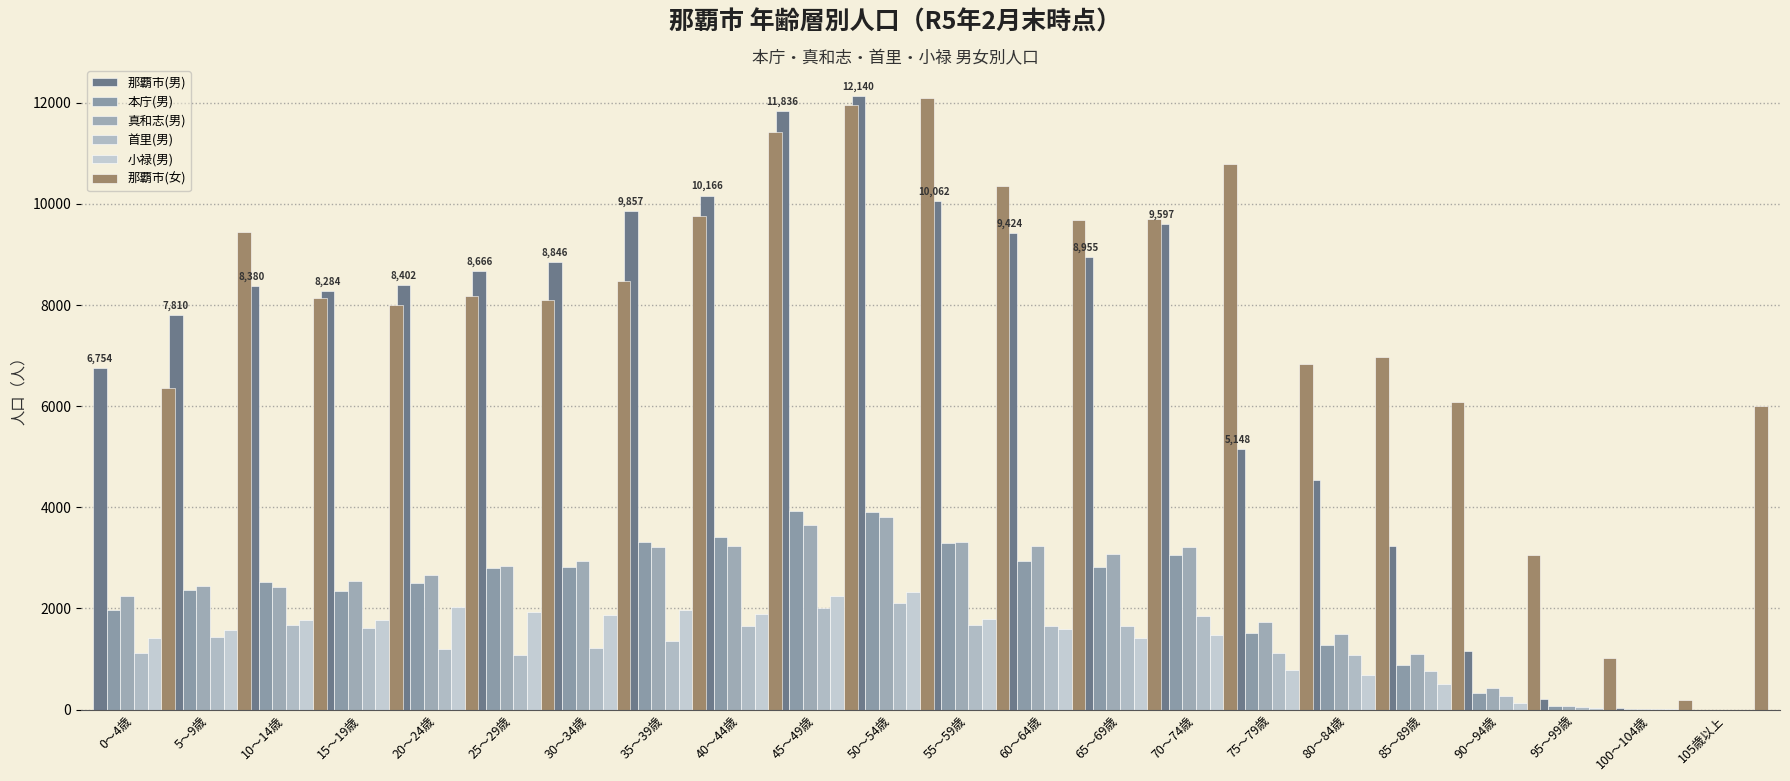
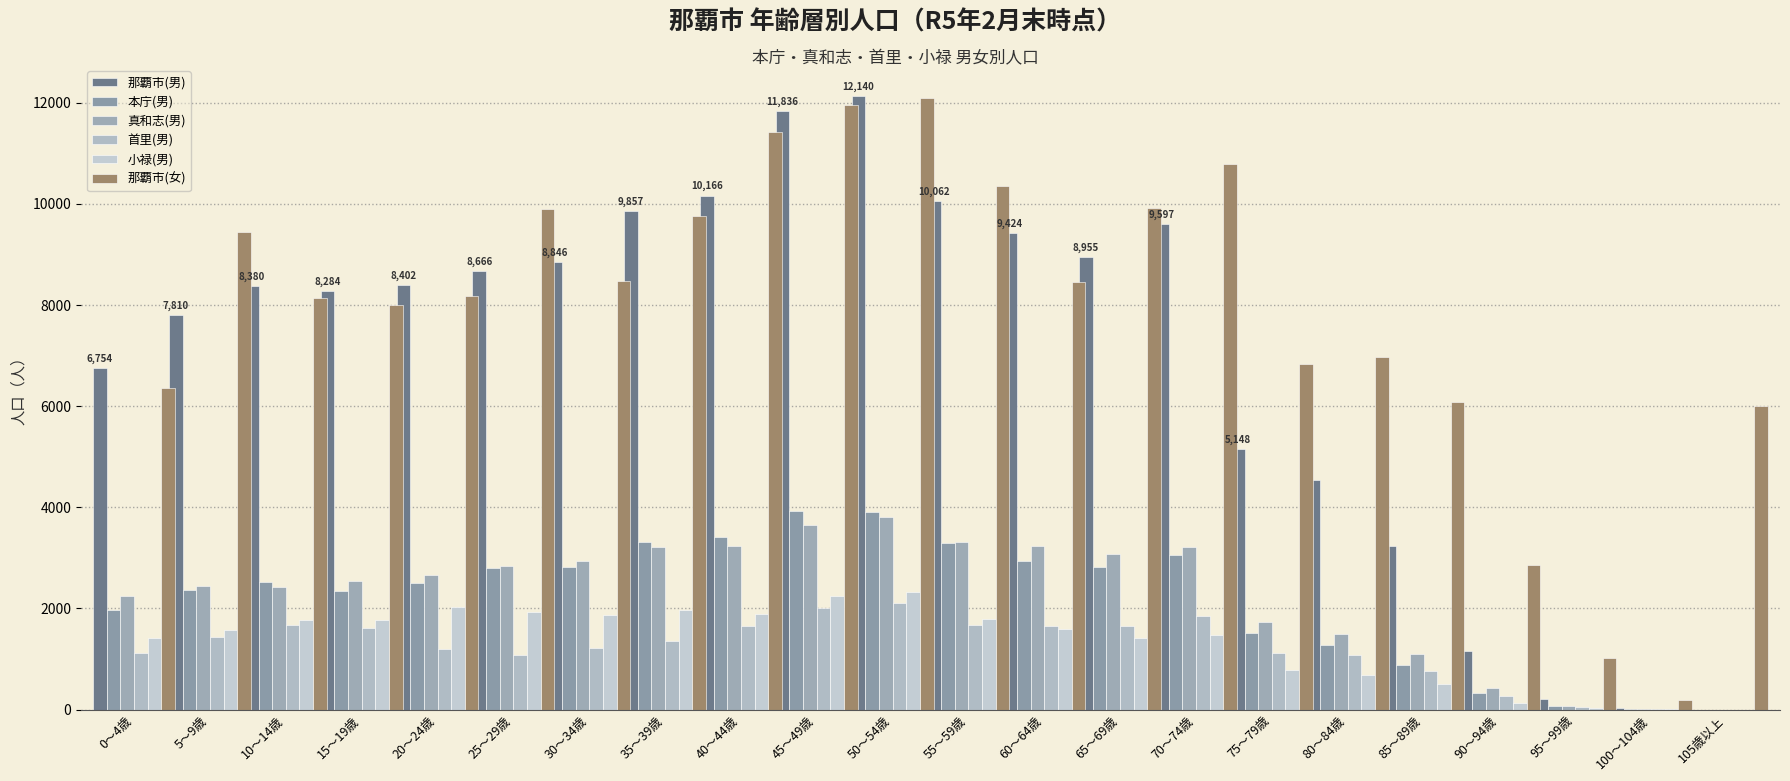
那覇市(女), 25～29歳: 8100 -> 9900
那覇市(女), 60～64歳: 9700 -> 8500
那覇市(女), 65～69歳: 9700 -> 9900
那覇市(女), 90～94歳: 3100 -> 2900
